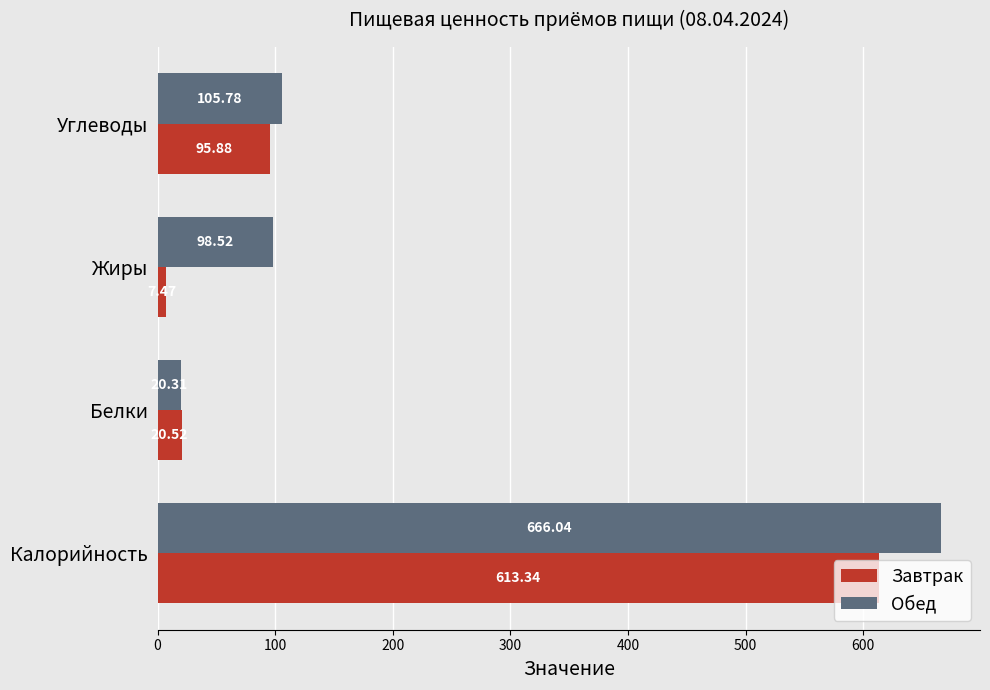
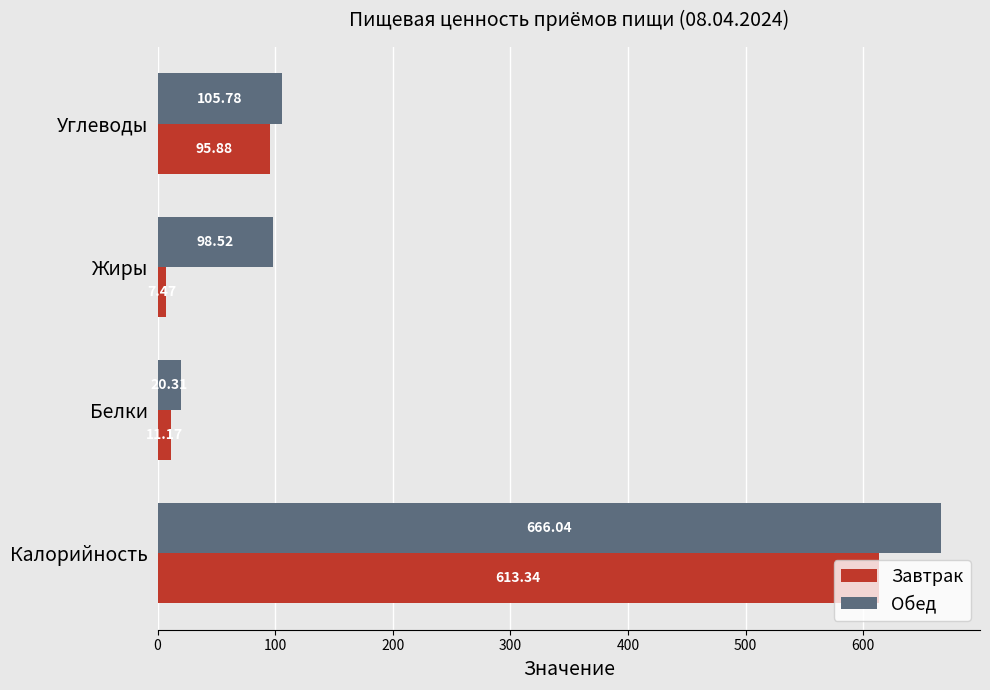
Завтрак, Белки: 21 -> 11
